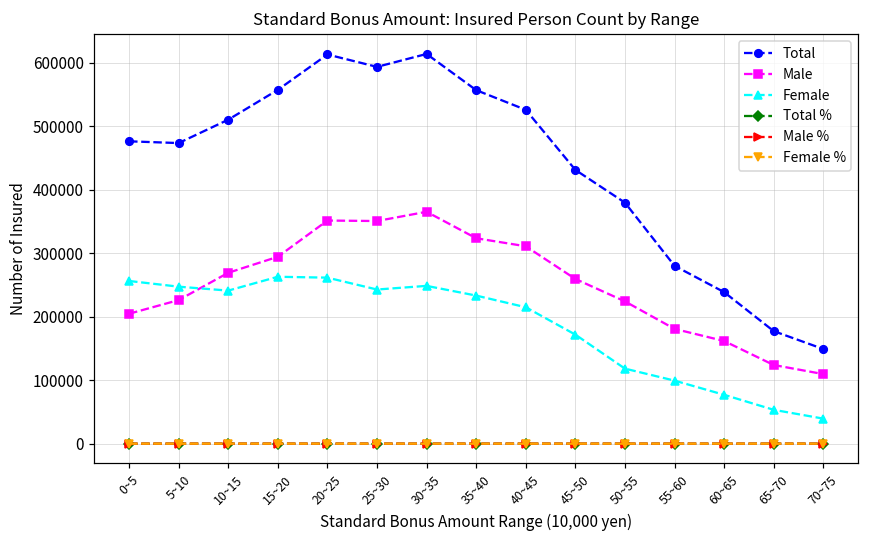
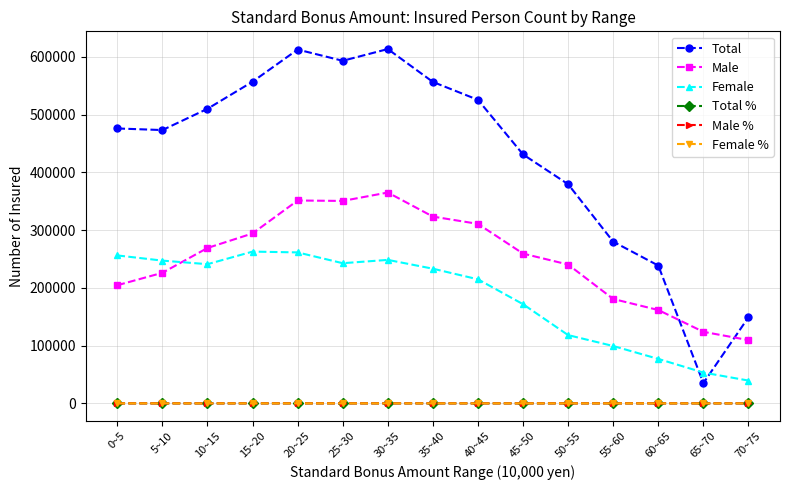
Male, 50~55: 220000 -> 240000
Total, 65~70: 180000 -> 40000
